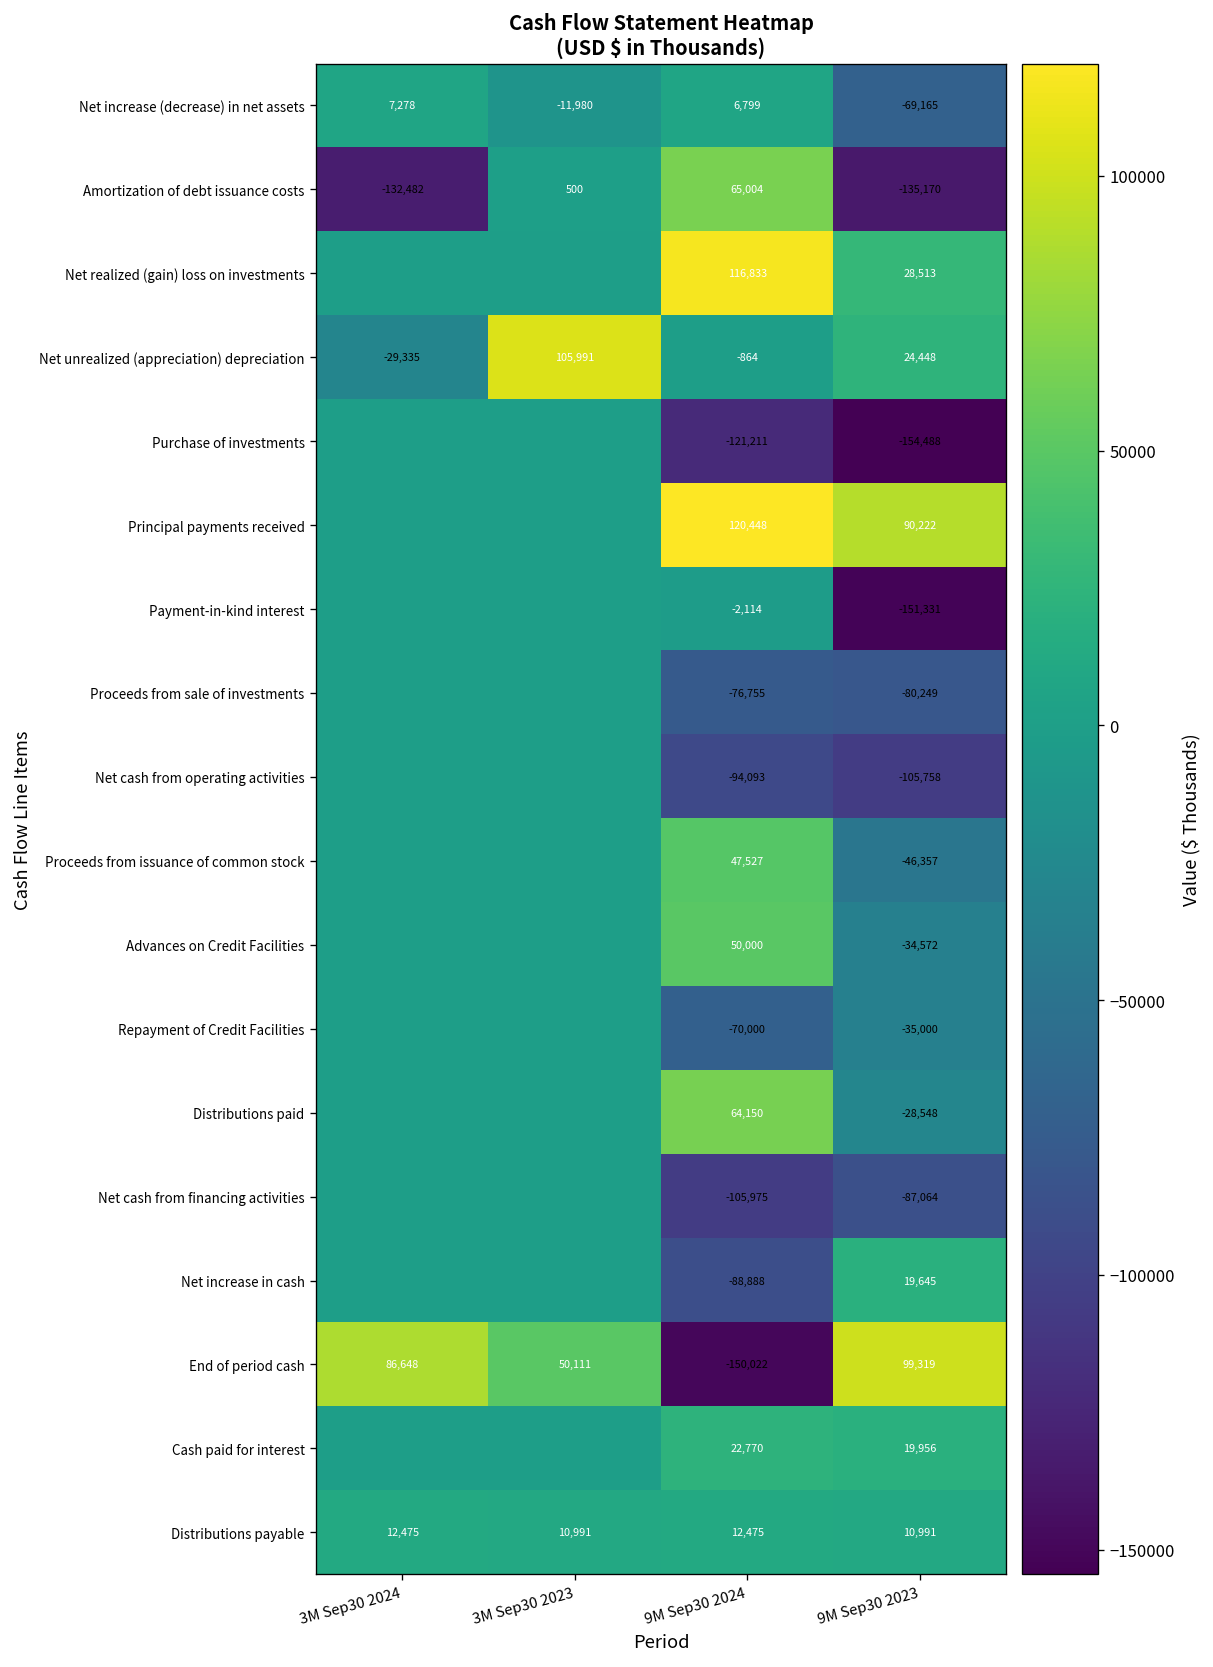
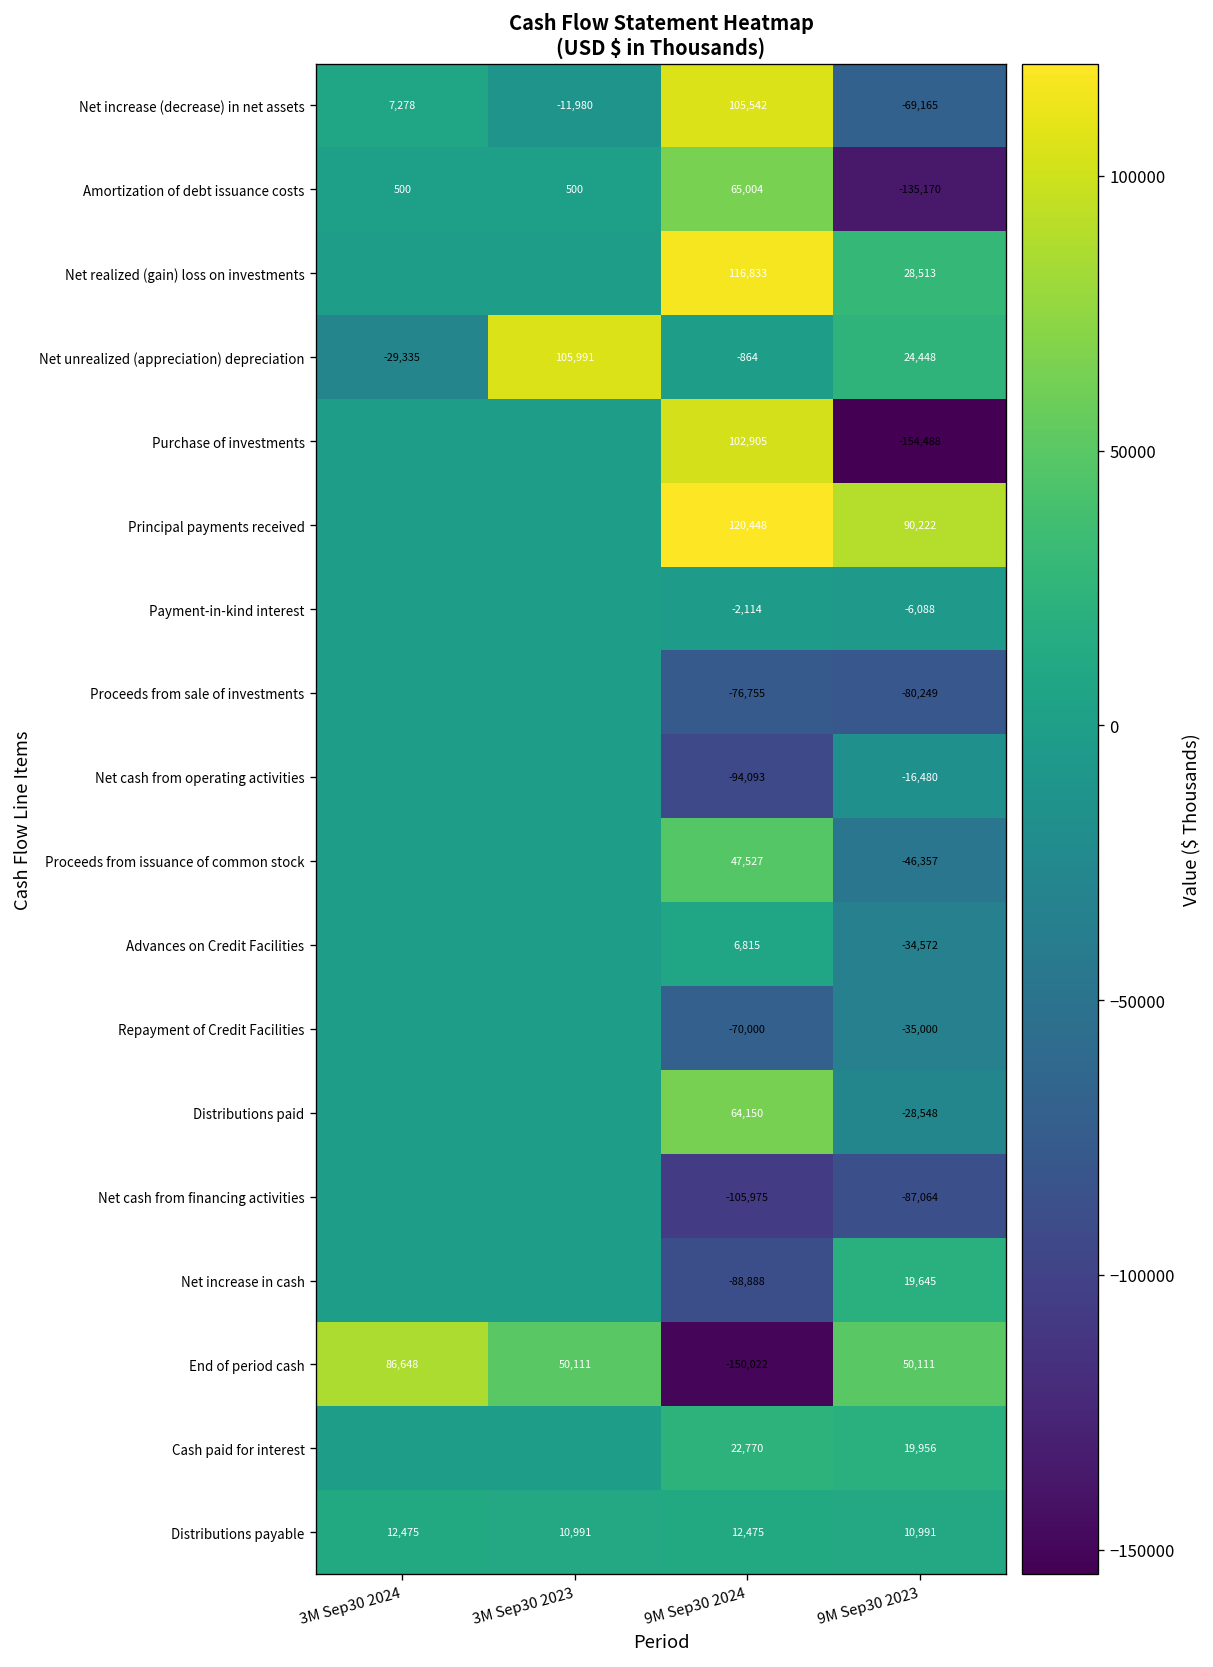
Net increase (decrease) in net assets, 9M Sep30 2024: 6,799 -> 105,542
Amortization of debt issuance costs, 3M Sep30 2024: -132,482 -> 500
Purchase of investments, 9M Sep30 2024: -121,211 -> 102,905
Payment-in-kind interest, 9M Sep30 2023: -151,331 -> -6,088
Net cash from operating activities, 9M Sep30 2023: -105,758 -> -16,480
Advances on Credit Facilities, 9M Sep30 2024: 50,000 -> 6,815
End of period cash, 9M Sep30 2023: 99,319 -> 50,111
